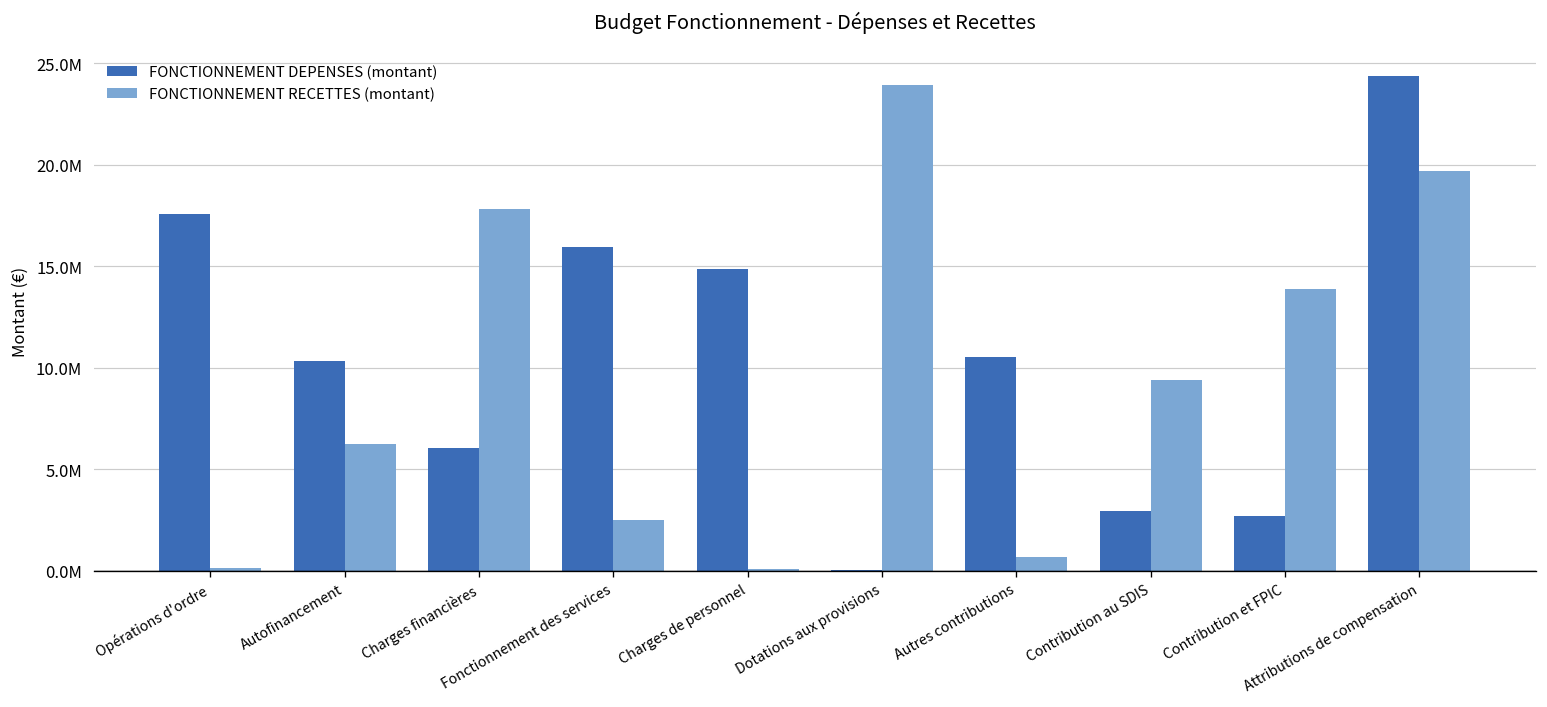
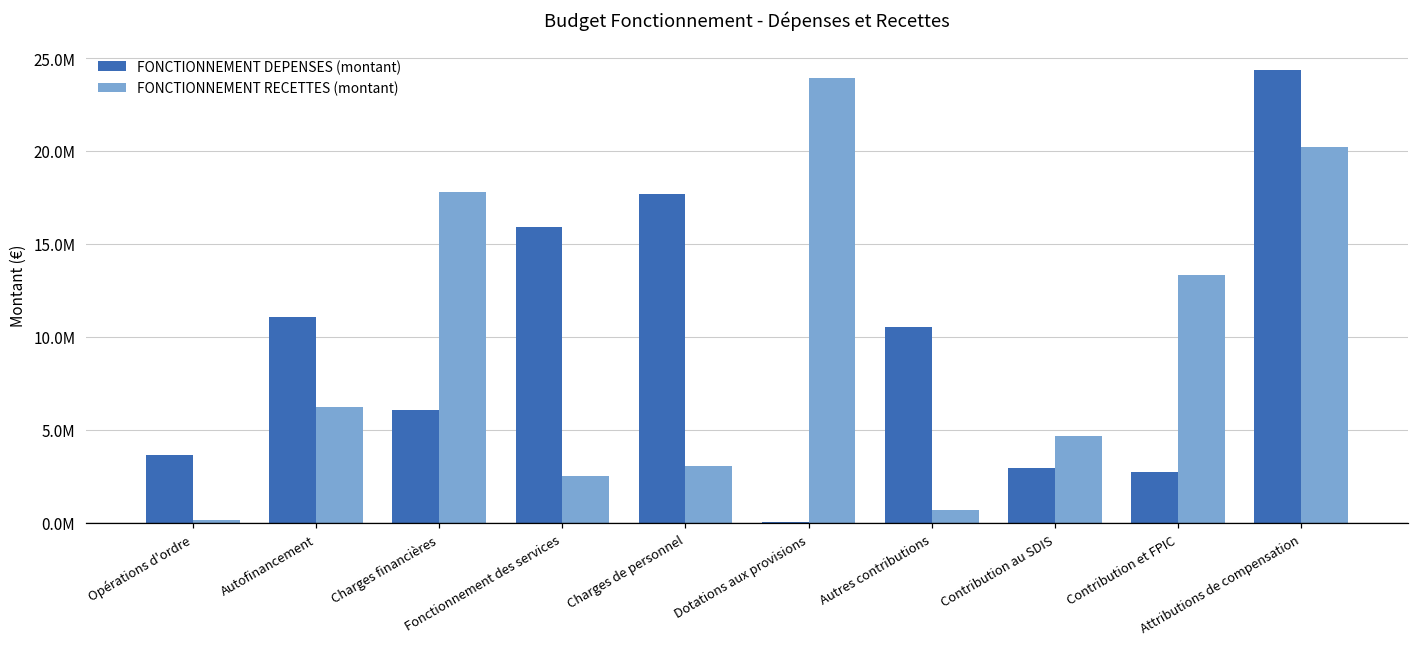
FONCTIONNEMENT DEPENSES (montant), Opérations d'ordre: 17600000 -> 3600000
FONCTIONNEMENT DEPENSES (montant), Autofinancement: 10300000 -> 11100000
FONCTIONNEMENT DEPENSES (montant), Charges de personnel: 14900000 -> 17700000
FONCTIONNEMENT RECETTES (montant), Charges de personnel: 100000 -> 3100000
FONCTIONNEMENT RECETTES (montant), Contribution au SDIS: 9400000 -> 4700000
FONCTIONNEMENT RECETTES (montant), Contribution et FPIC: 13900000 -> 13300000
FONCTIONNEMENT RECETTES (montant), Attributions de compensation: 19700000 -> 20200000
